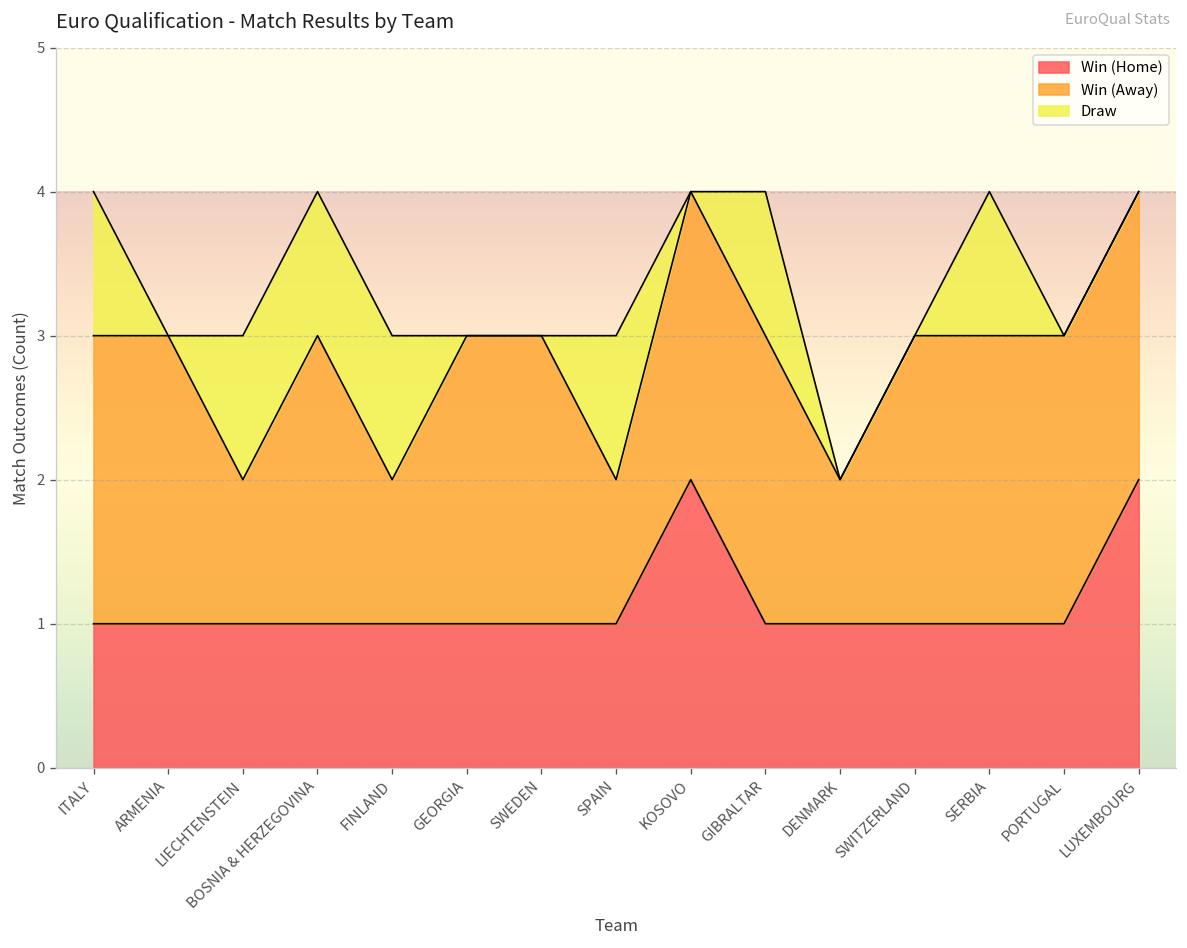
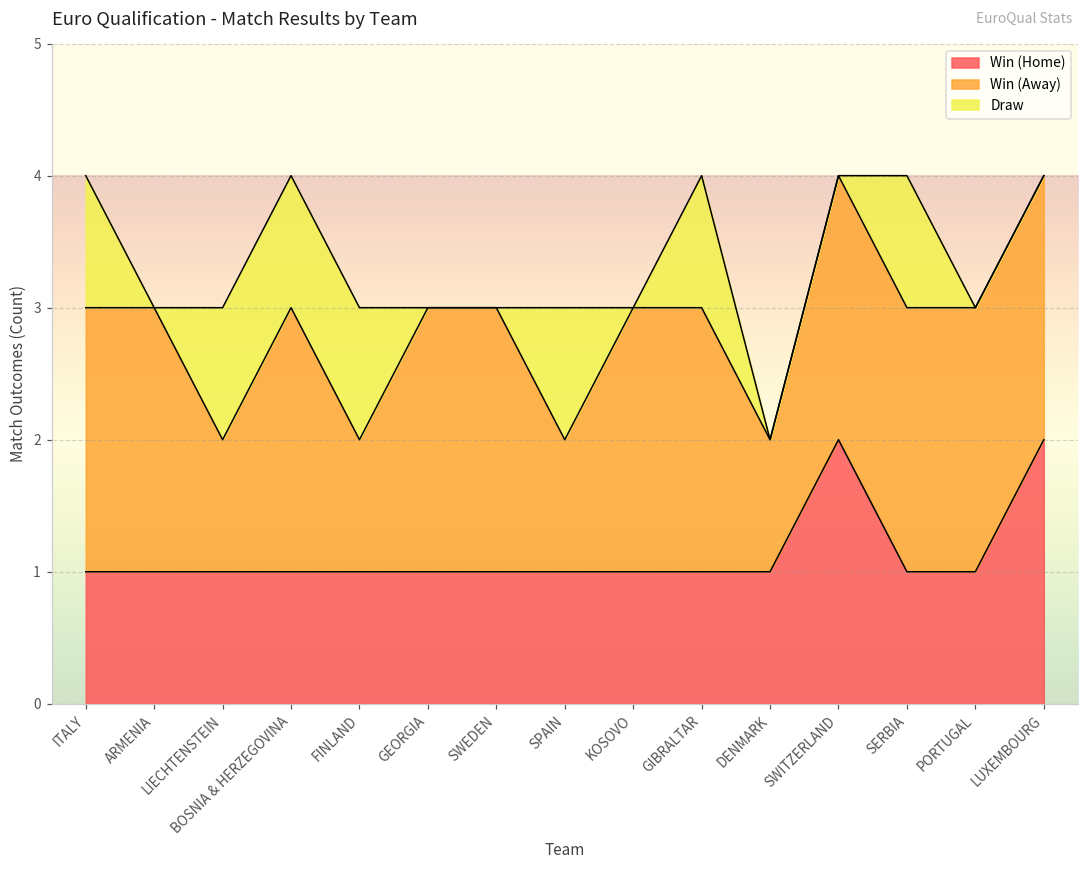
Win (Home), KOSOVO: 2 -> 1
Win (Home), SWITZERLAND: 1 -> 2
